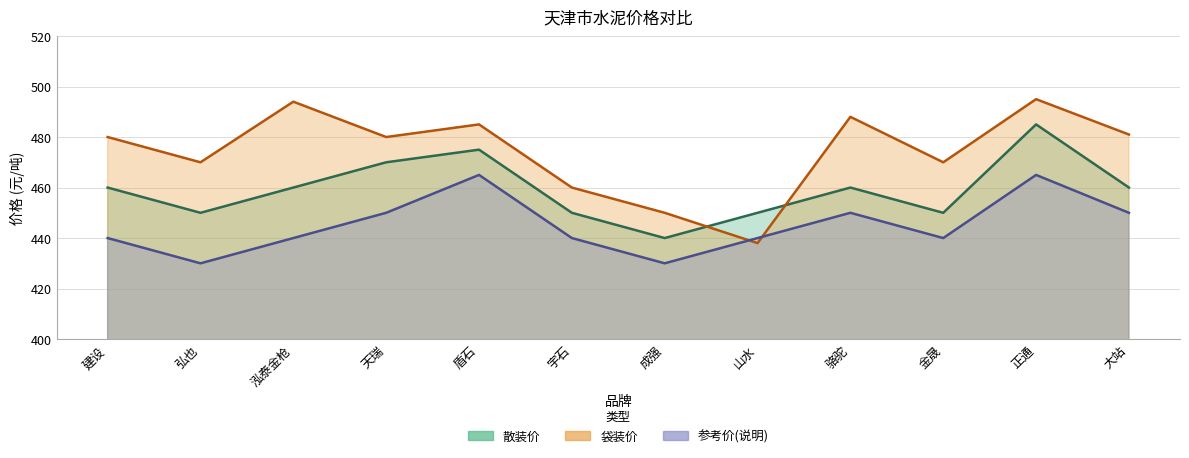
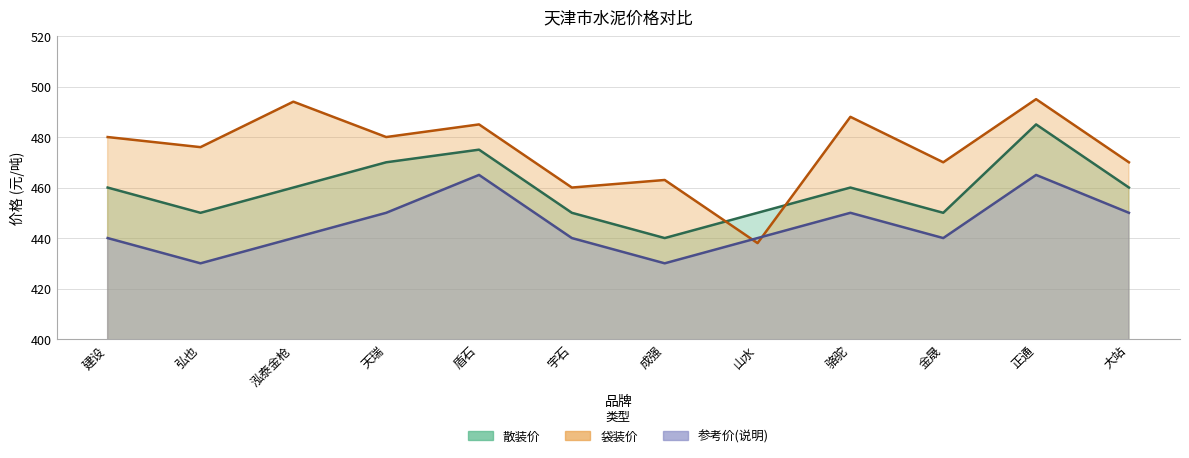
袋装价, 弘也: 470 -> 476
袋装价, 成强: 450 -> 463
袋装价, 大站: 481 -> 470
